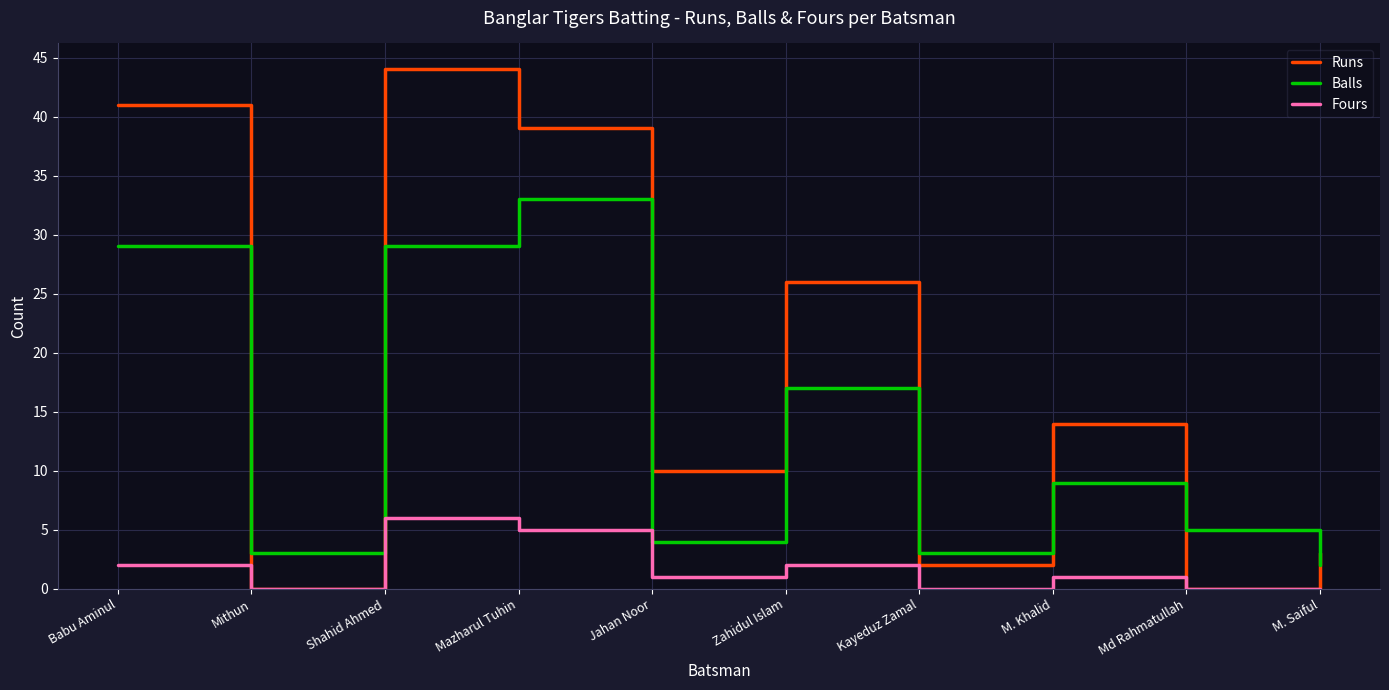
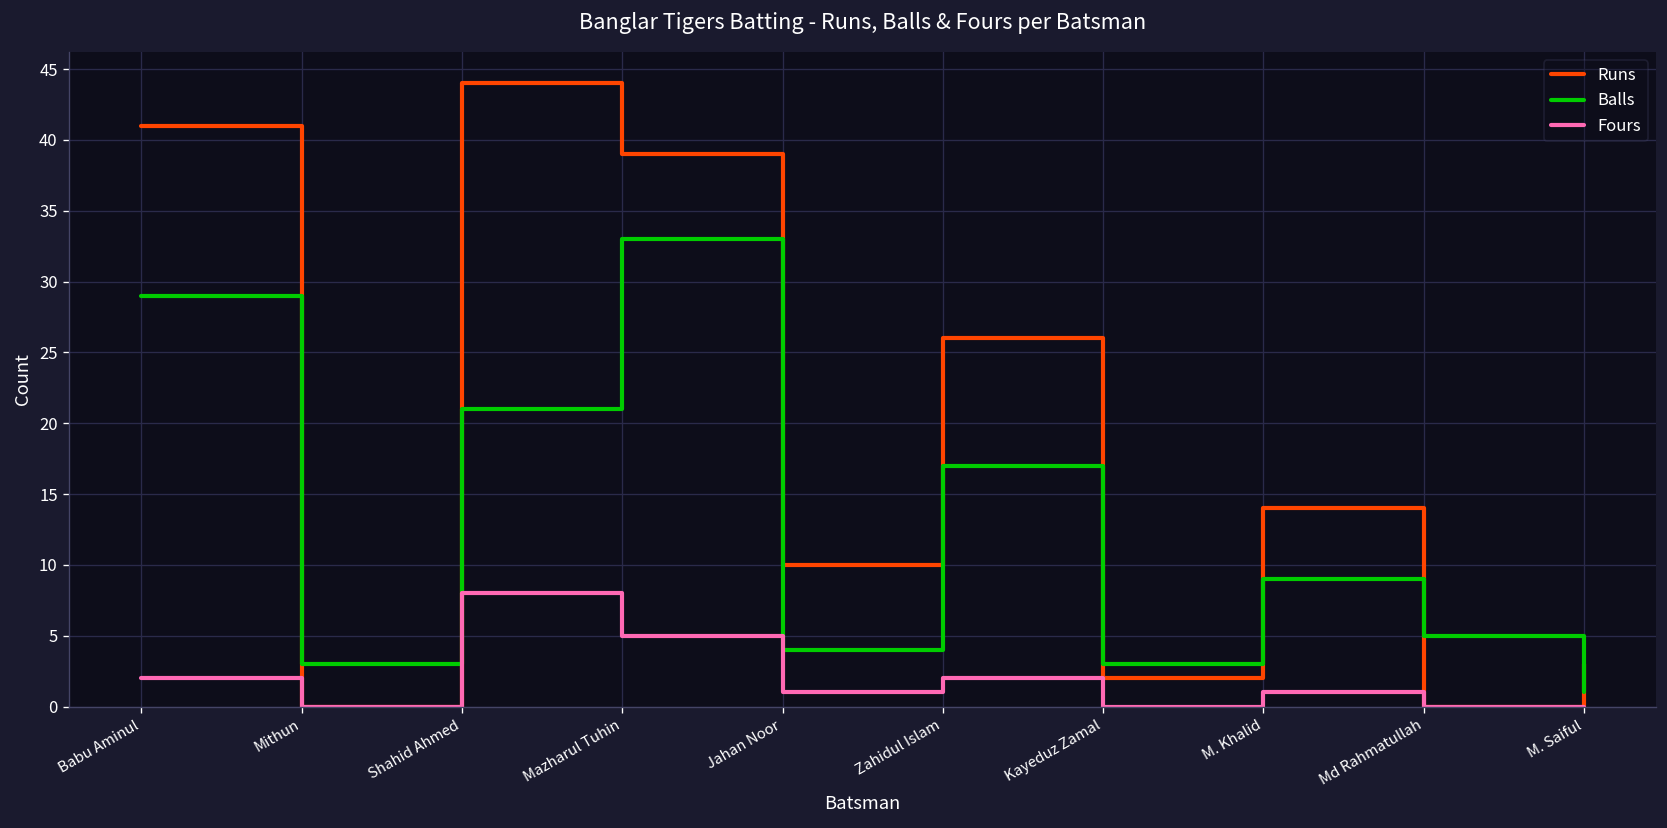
Balls, Shahid Ahmed: 29 -> 21
Fours, Shahid Ahmed: 6 -> 8
Balls, M. Saiful: 2 -> 1
